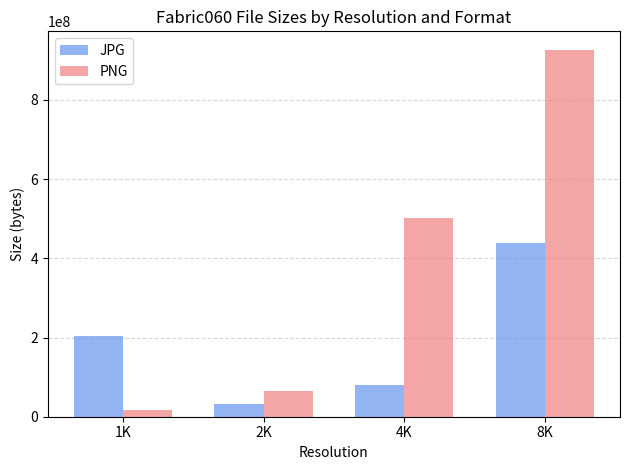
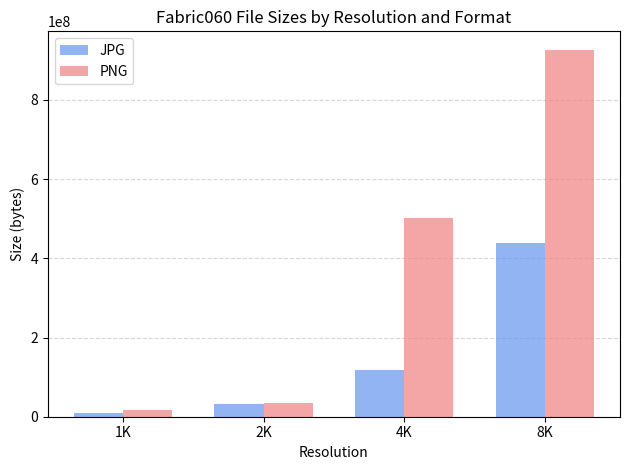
JPG, 1K: 200000000 -> 10000000
PNG, 2K: 70000000 -> 40000000
JPG, 4K: 80000000 -> 120000000
